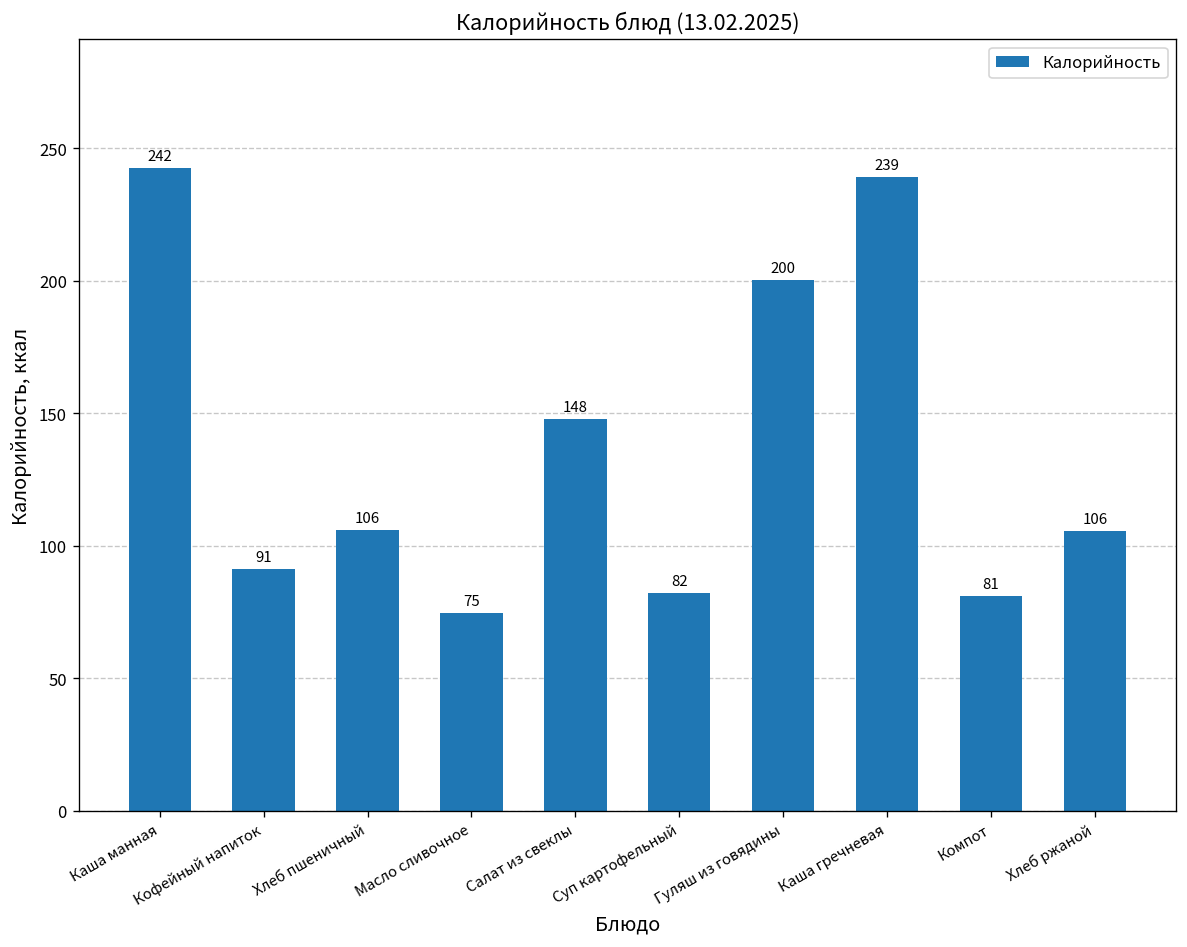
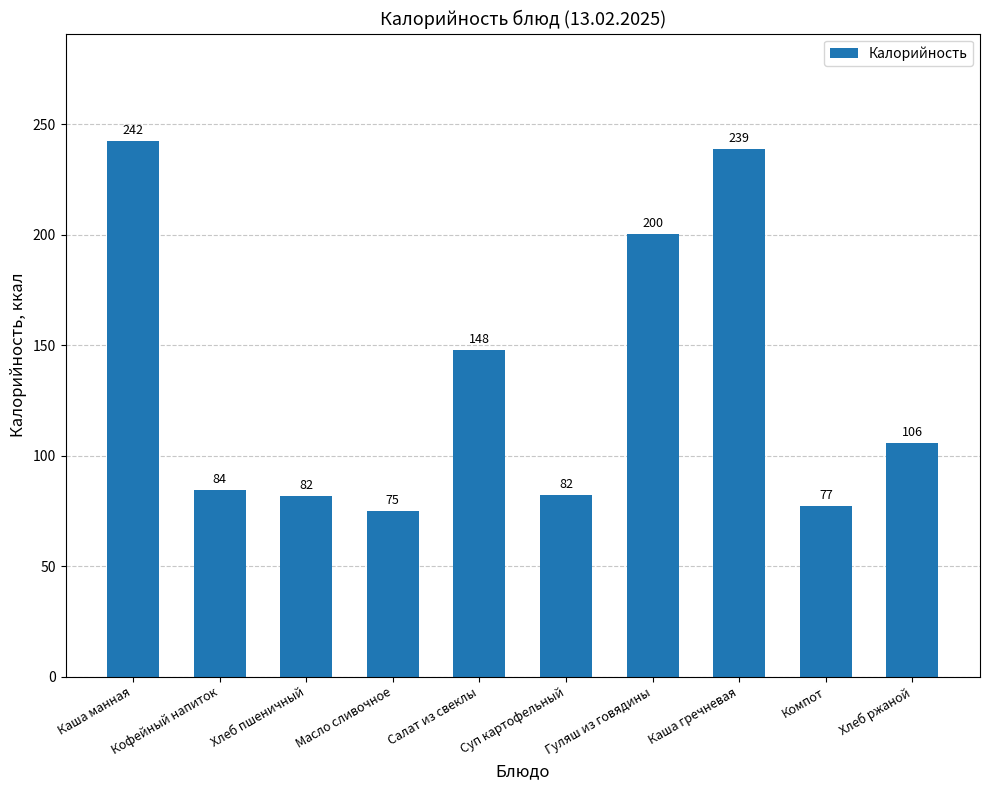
Кофейный напиток: 91 -> 84
Хлеб пшеничный: 106 -> 82
Компот: 81 -> 77
